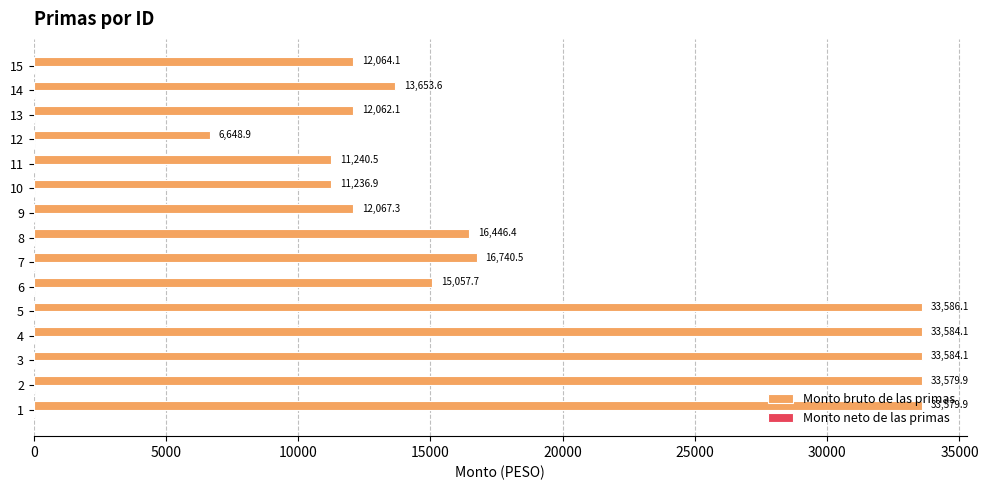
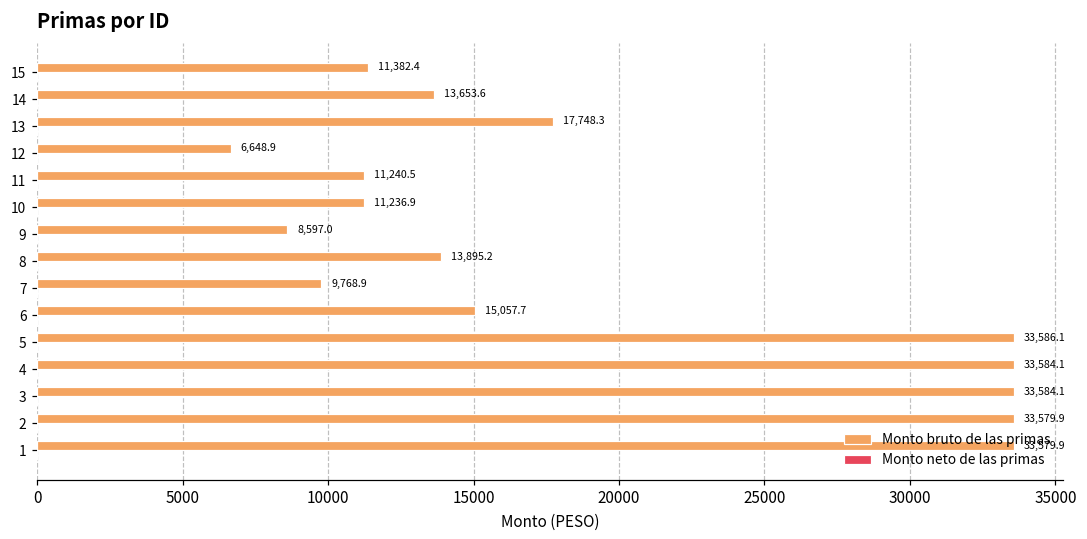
Monto bruto de las primas, 15: 12,064.1 -> 11,382.4
Monto bruto de las primas, 13: 12,062.1 -> 17,748.3
Monto bruto de las primas, 9: 12,067.3 -> 8,597.0
Monto bruto de las primas, 8: 16,446.4 -> 13,895.2
Monto bruto de las primas, 7: 16,740.5 -> 9,768.9
